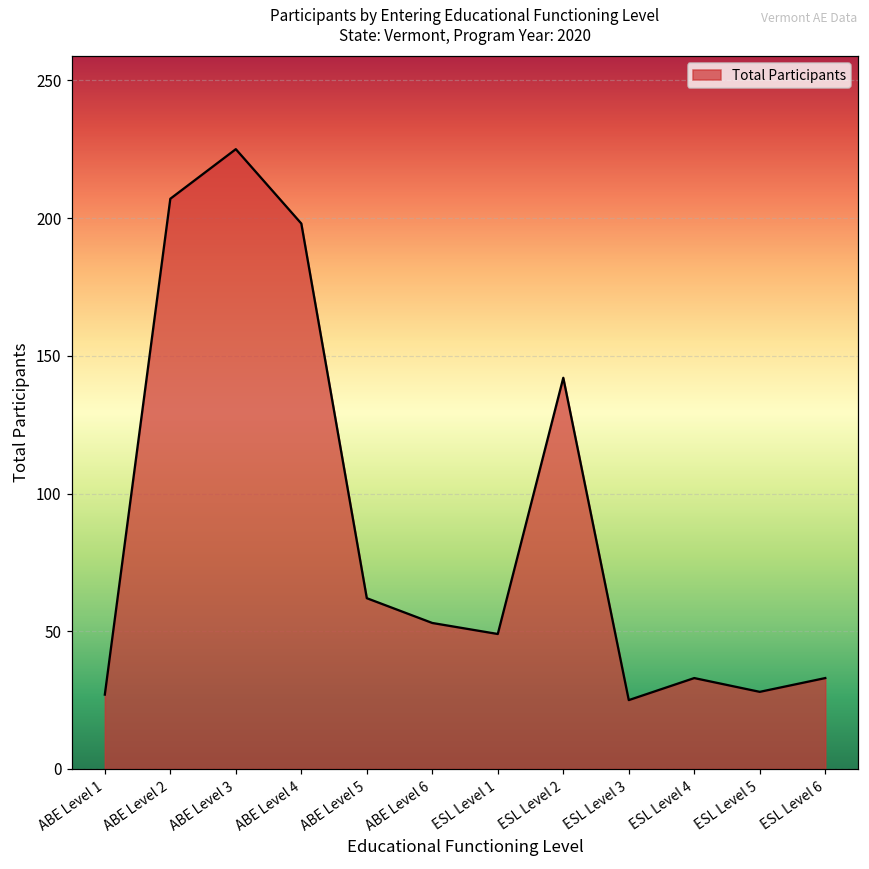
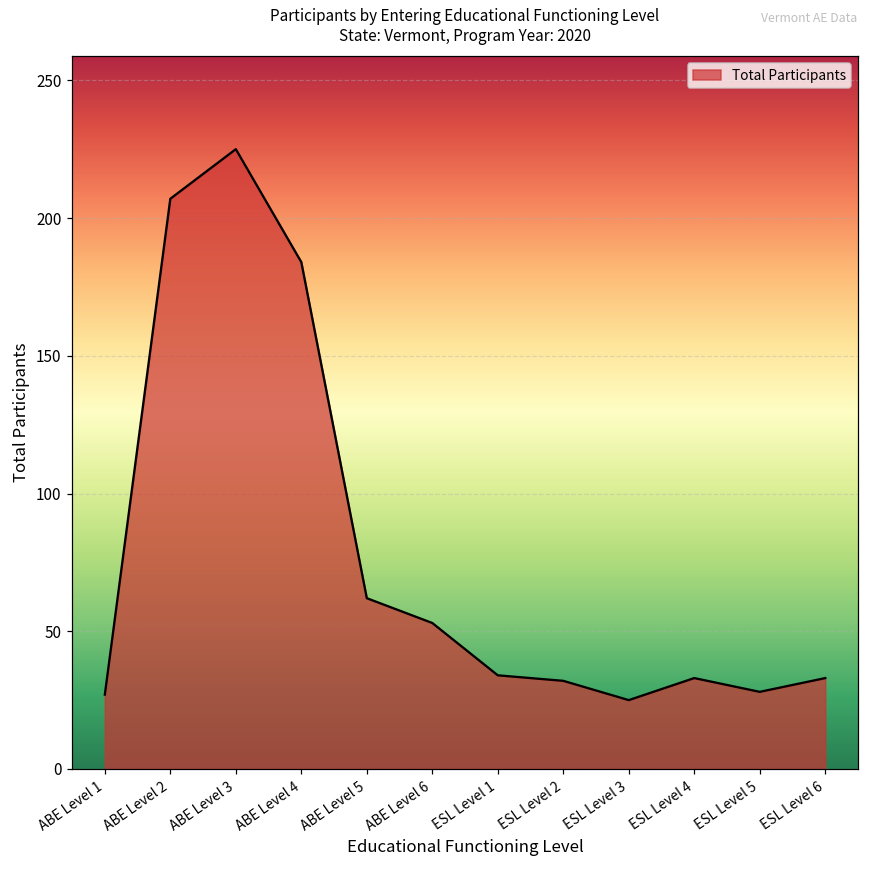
ABE Level 4: 198 -> 184
ESL Level 1: 49 -> 34
ESL Level 2: 142 -> 32
